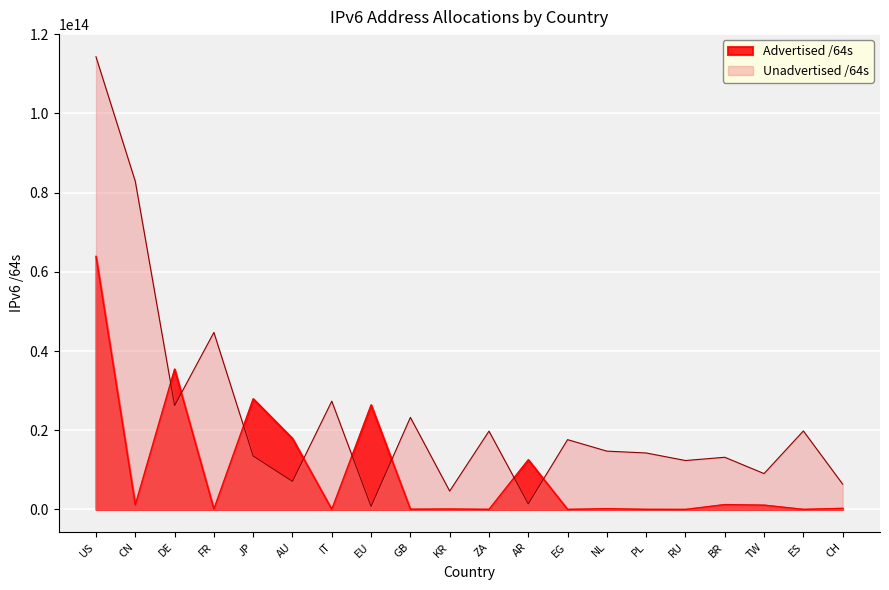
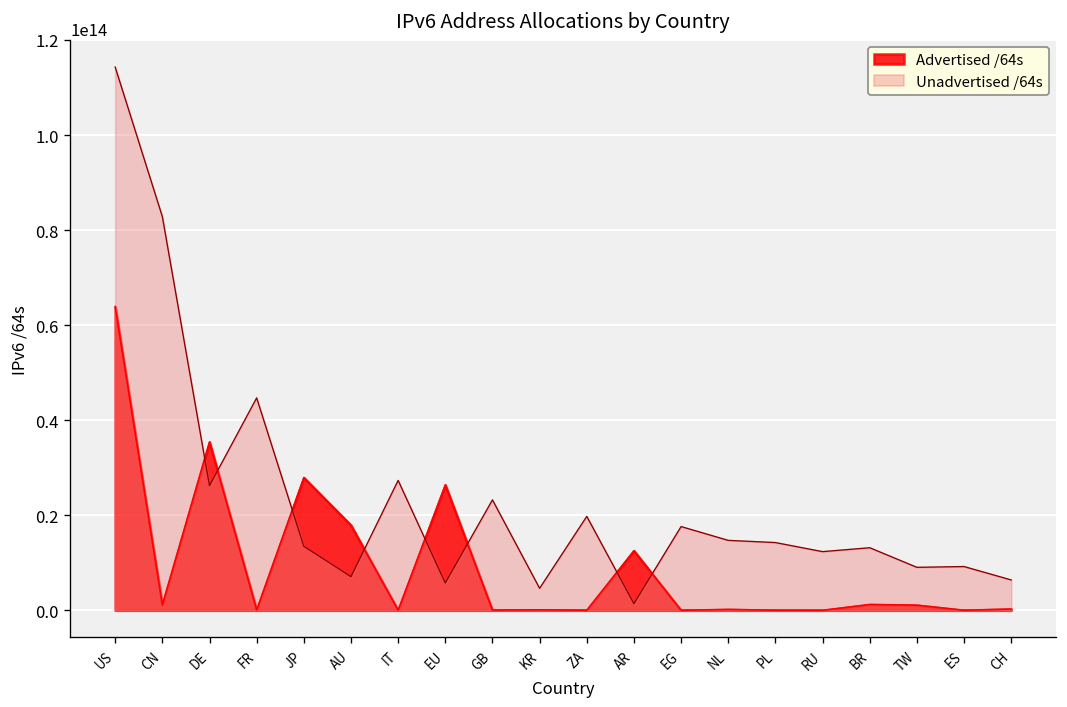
Unadvertised /64s, EU: 1000000000000 -> 6000000000000
Unadvertised /64s, ES: 20000000000000 -> 9000000000000
